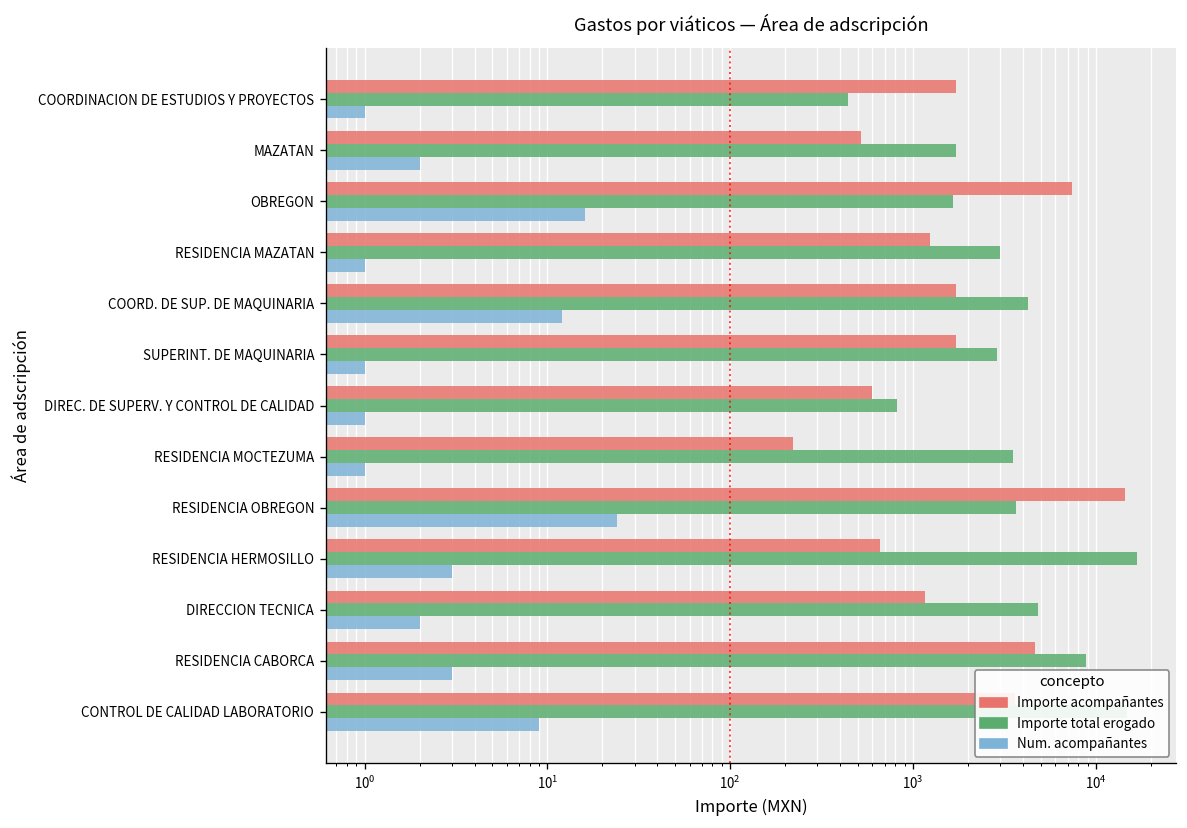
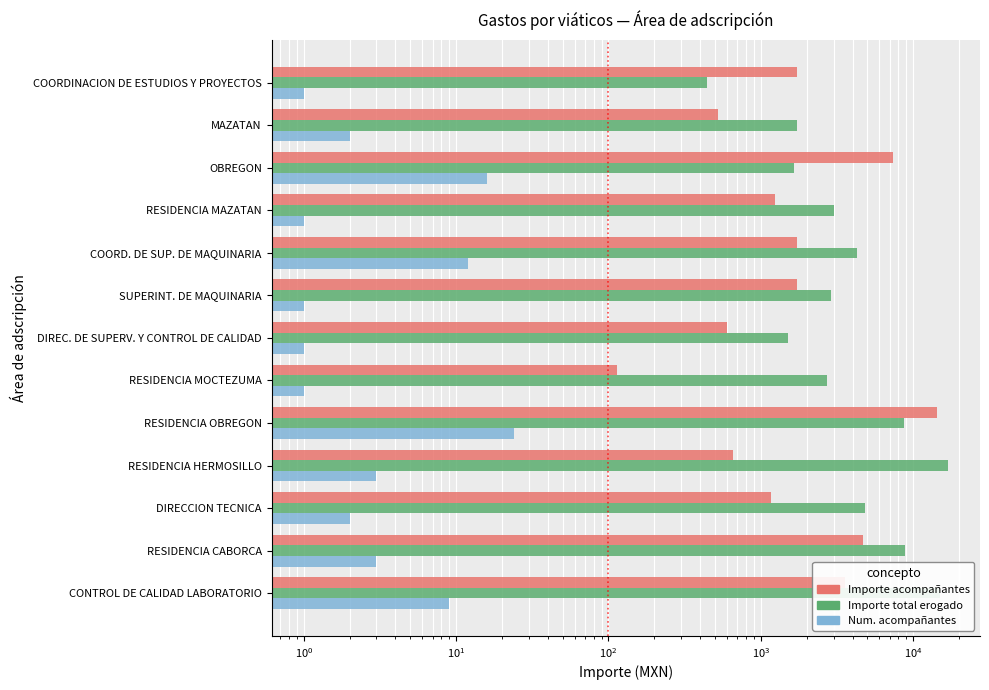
Importe total erogado, DIREC. DE SUPERV. Y CONTROL DE CALIDAD: 800 -> 1500
Importe acompañantes, RESIDENCIA MOCTEZUMA: 220 -> 110
Importe total erogado, RESIDENCIA MOCTEZUMA: 3500 -> 2700
Importe total erogado, RESIDENCIA OBREGON: 3700 -> 9000
